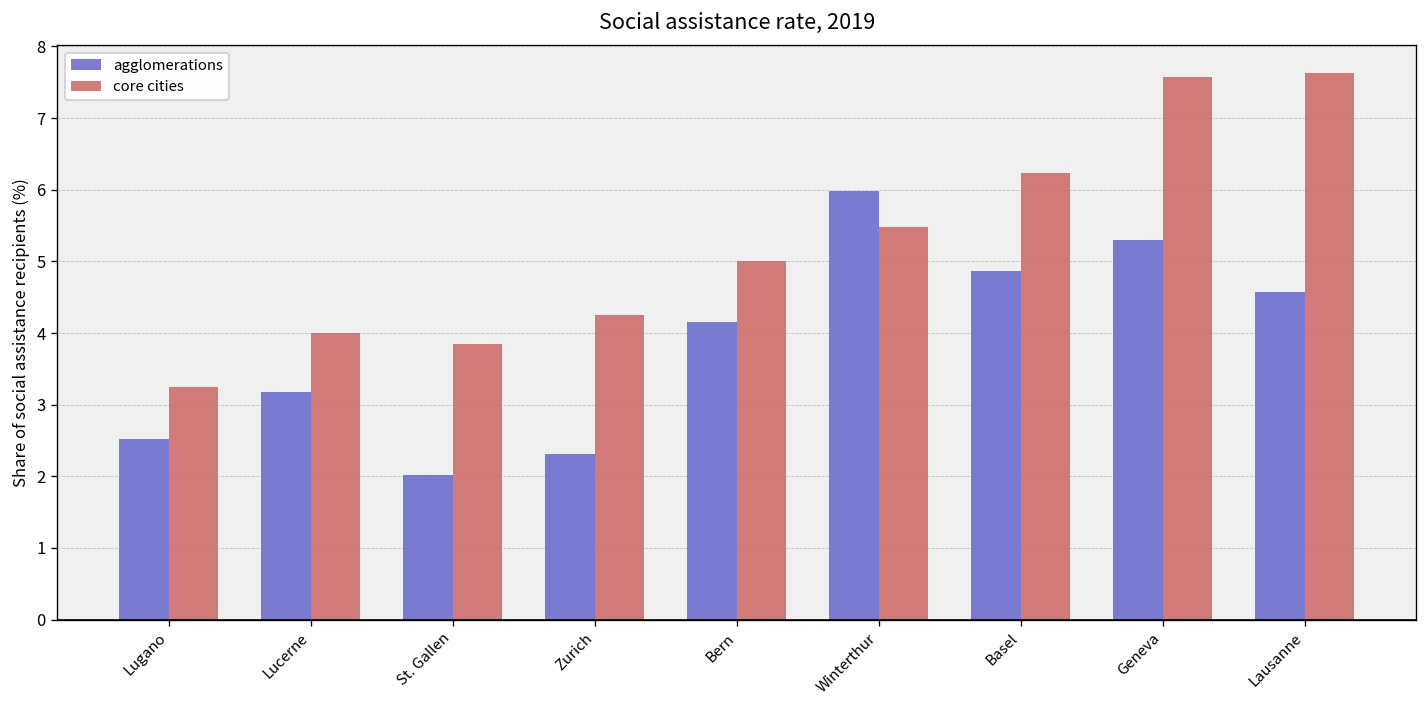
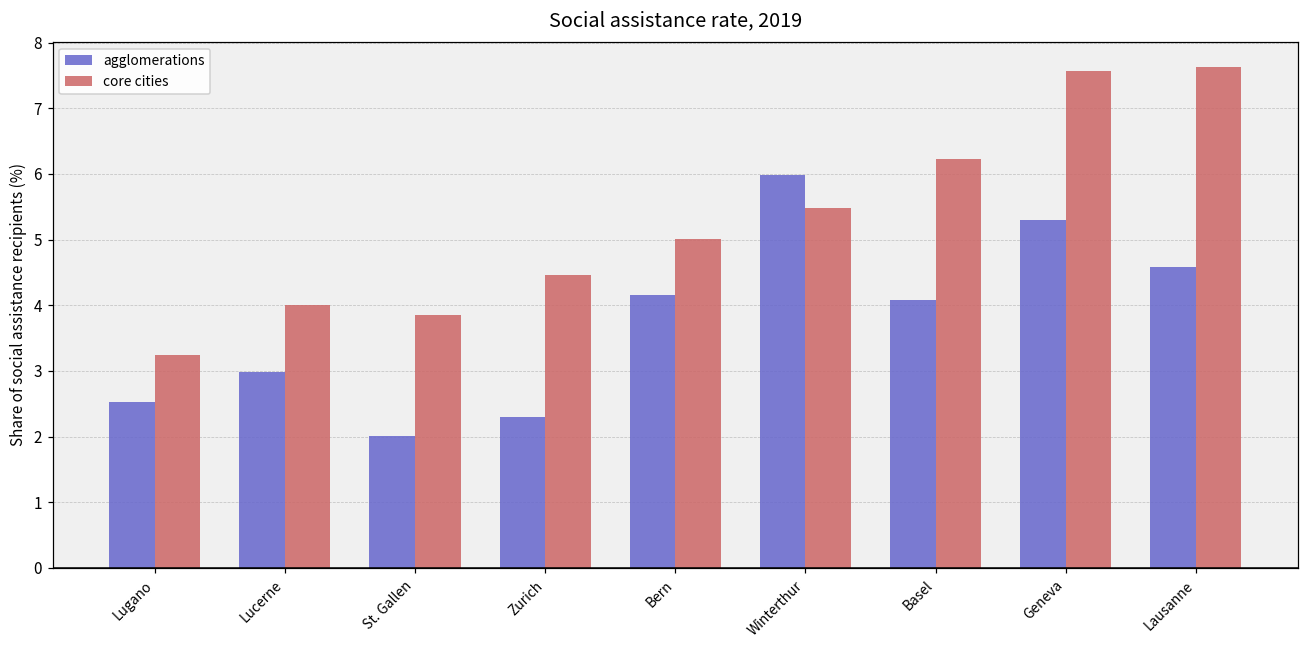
agglomerations, Lucerne: 3.2 -> 3.0
core cities, Zurich: 4.3 -> 4.5
agglomerations, Basel: 4.9 -> 4.1
